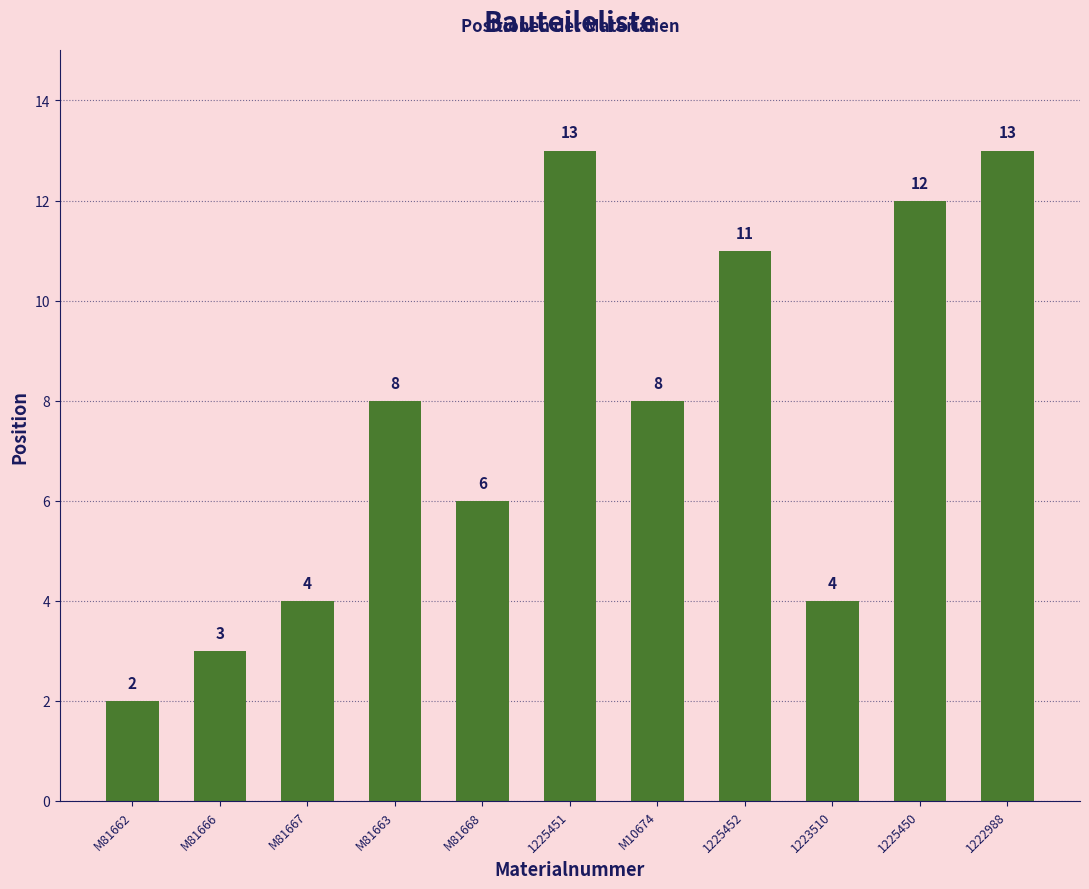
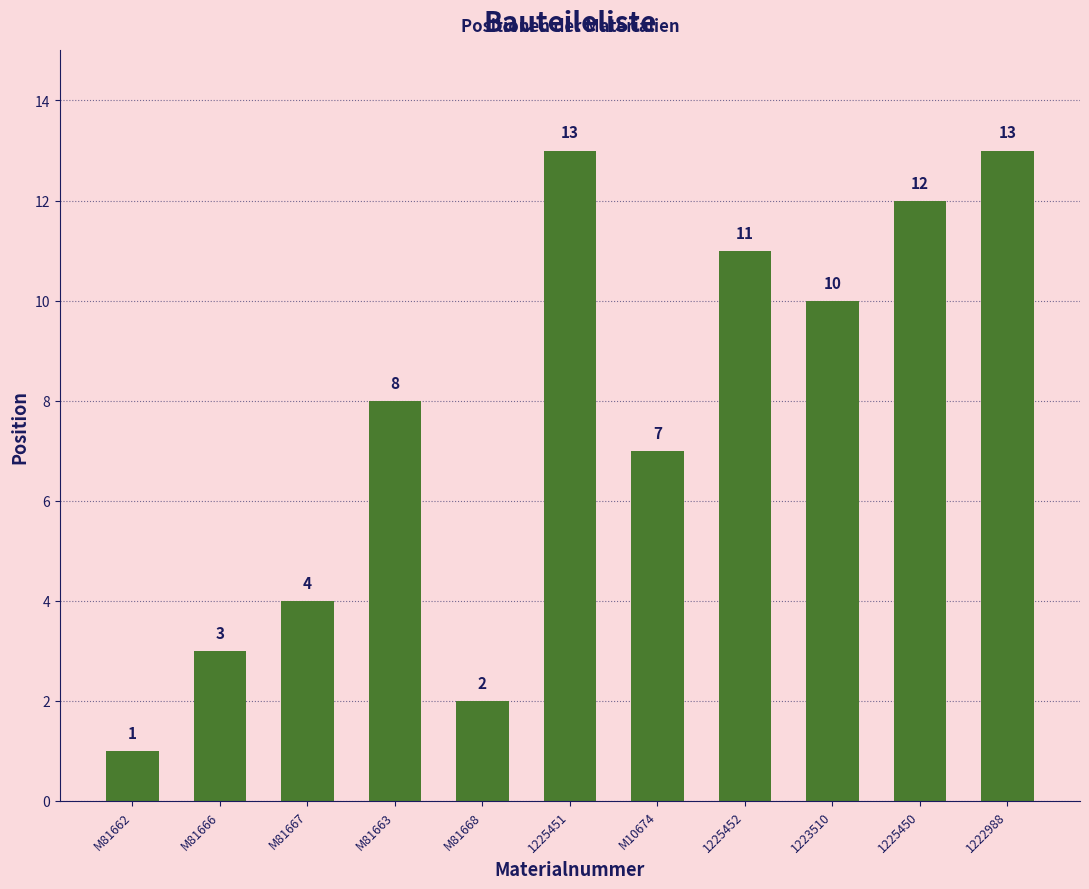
M81662: 2 -> 1
M81668: 6 -> 2
M10674: 8 -> 7
1223510: 4 -> 10
